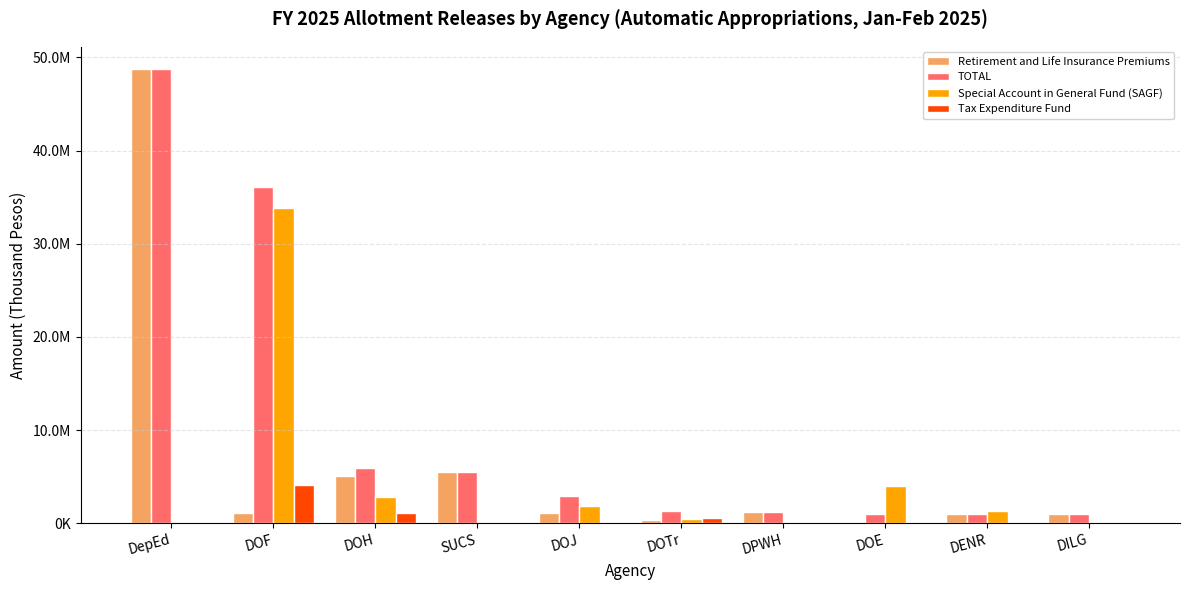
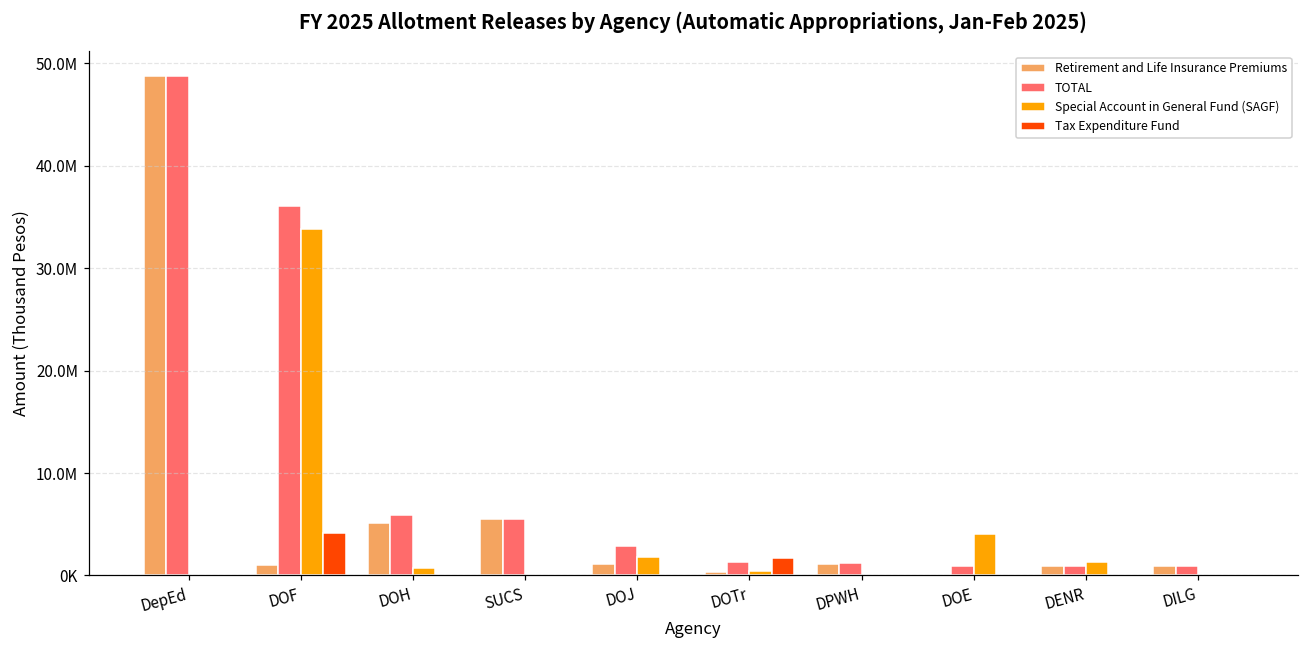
Special Account in General Fund (SAGF), DOH: 3000000 -> 1000000
Tax Expenditure Fund, DOH: 1000000 -> 0
Tax Expenditure Fund, DOTr: 1000000 -> 2000000
